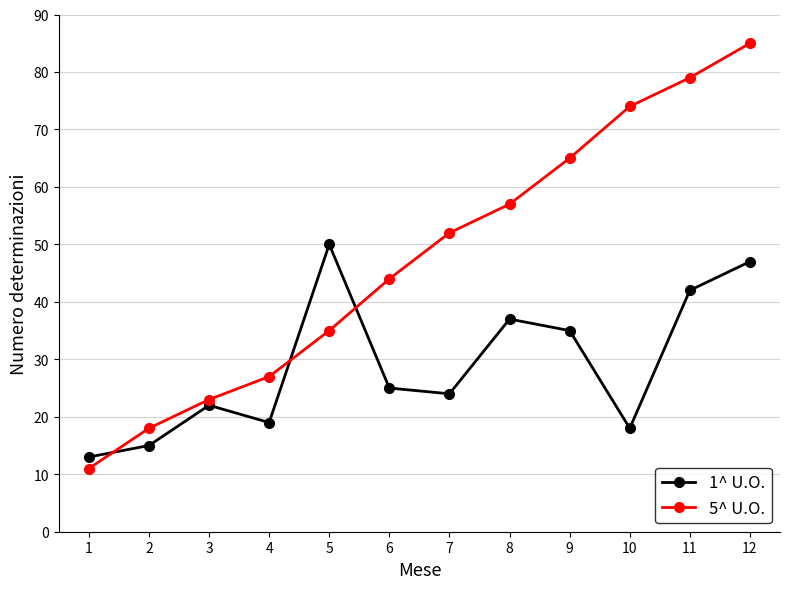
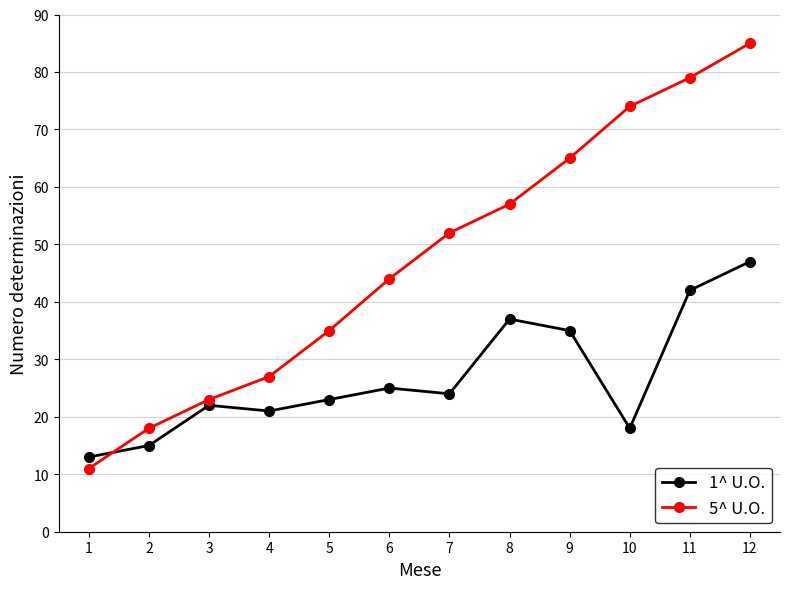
1^ U.O., 4: 19 -> 21
1^ U.O., 5: 50 -> 23
